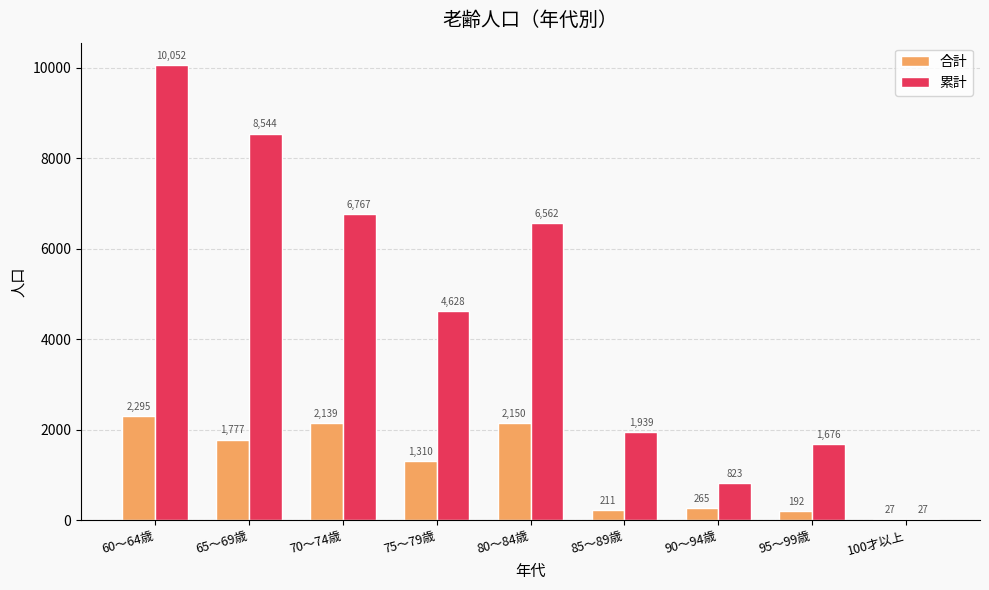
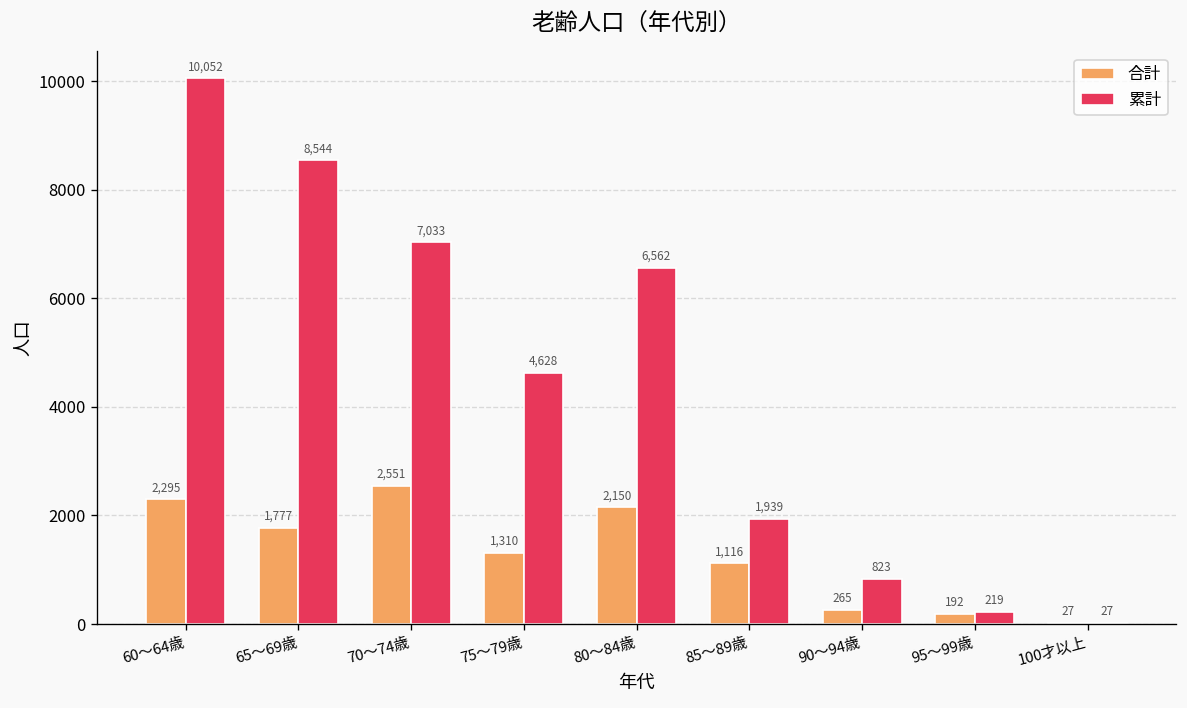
合計, 70～74歳: 2,139 -> 2,551
累計, 70～74歳: 6,767 -> 7,033
合計, 85～89歳: 211 -> 1,116
累計, 95～99歳: 1,676 -> 219
